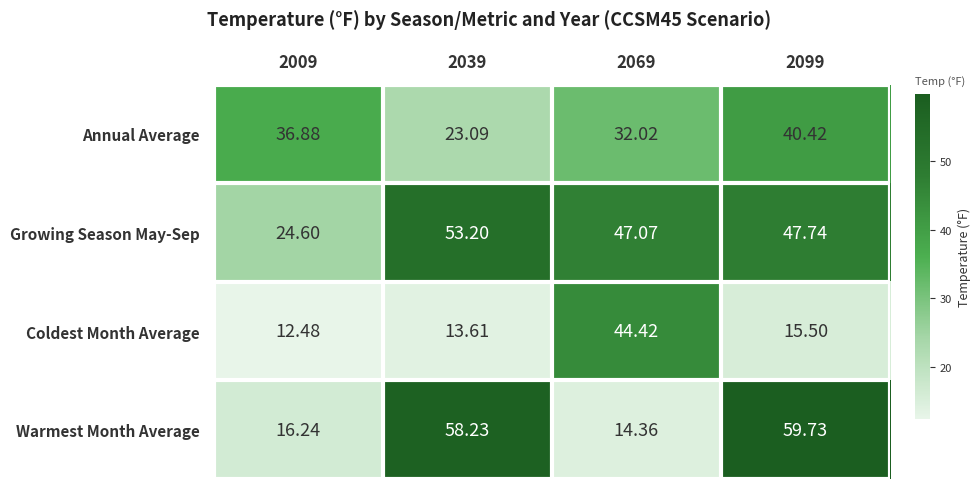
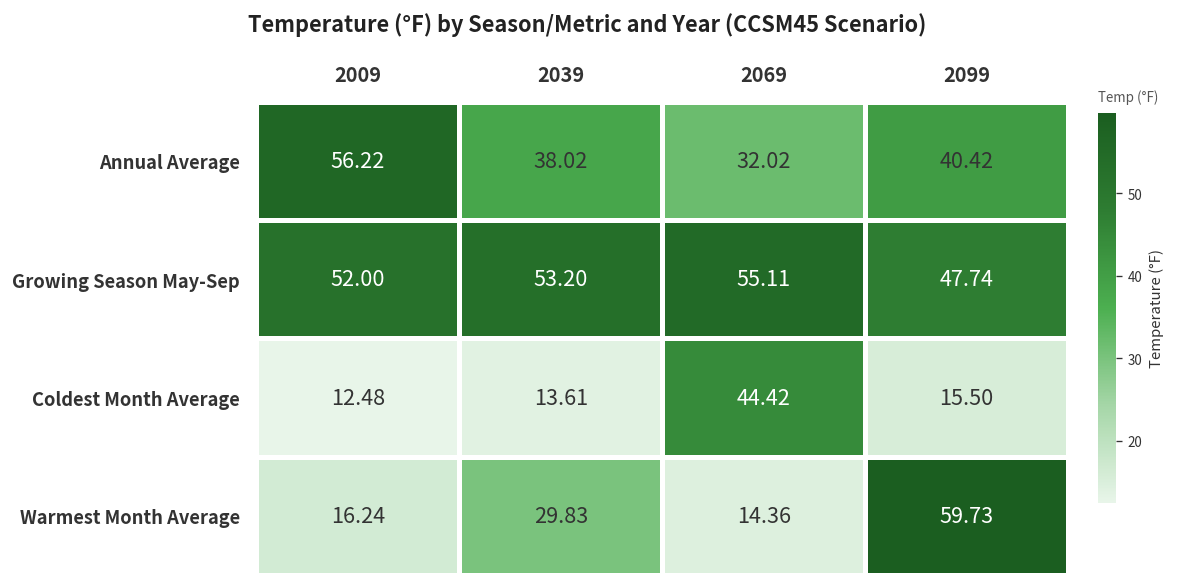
Annual Average, 2009: 36.88 -> 56.22
Annual Average, 2039: 23.09 -> 38.02
Growing Season May-Sep, 2009: 24.60 -> 52.00
Growing Season May-Sep, 2069: 47.07 -> 55.11
Warmest Month Average, 2039: 58.23 -> 29.83
